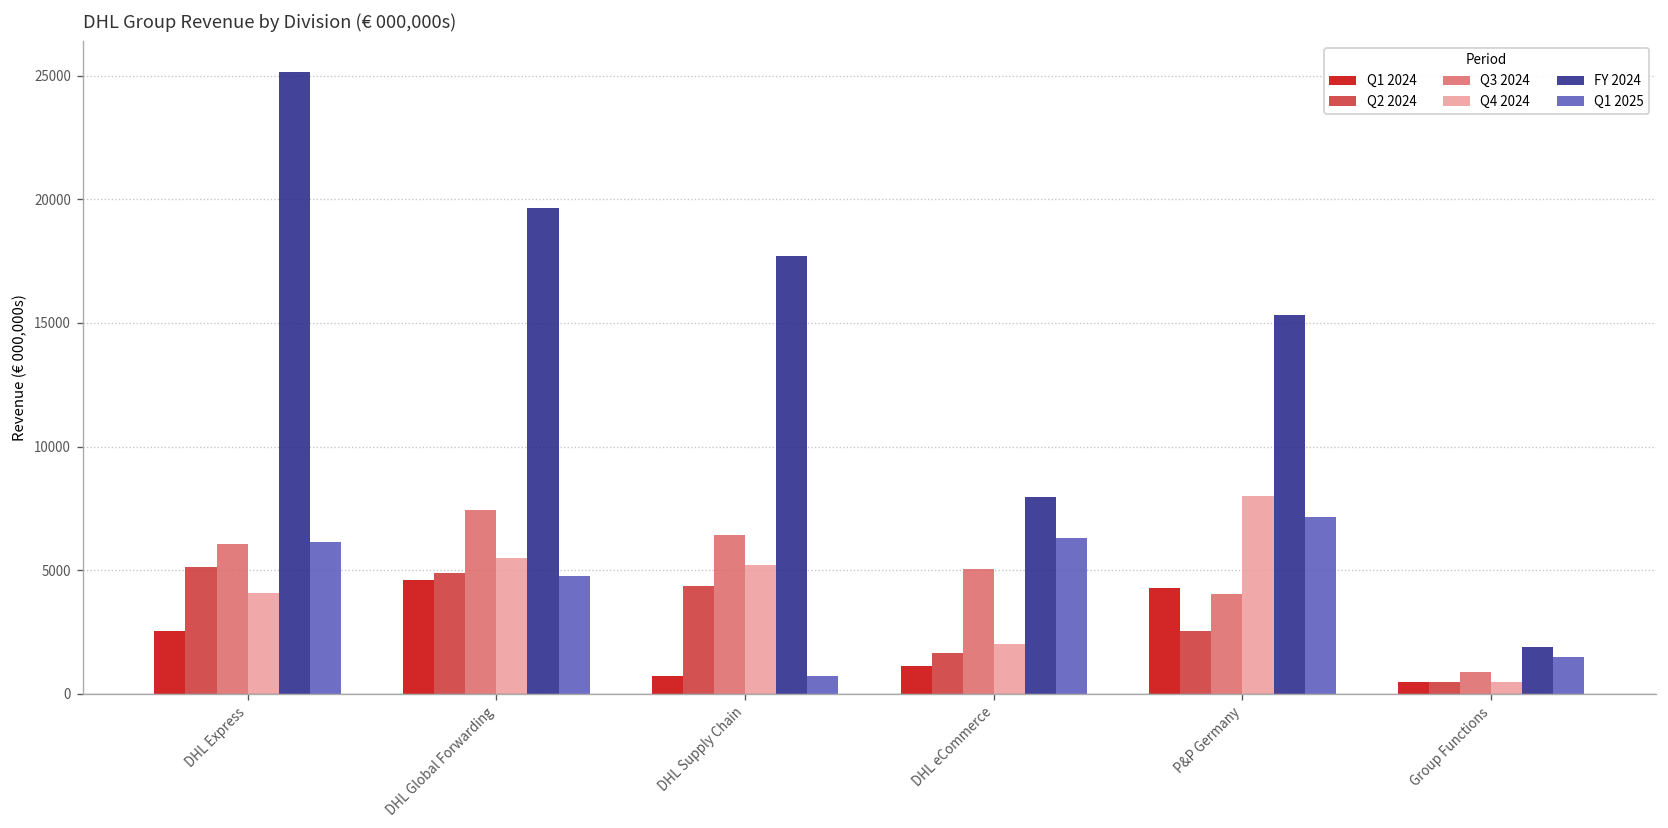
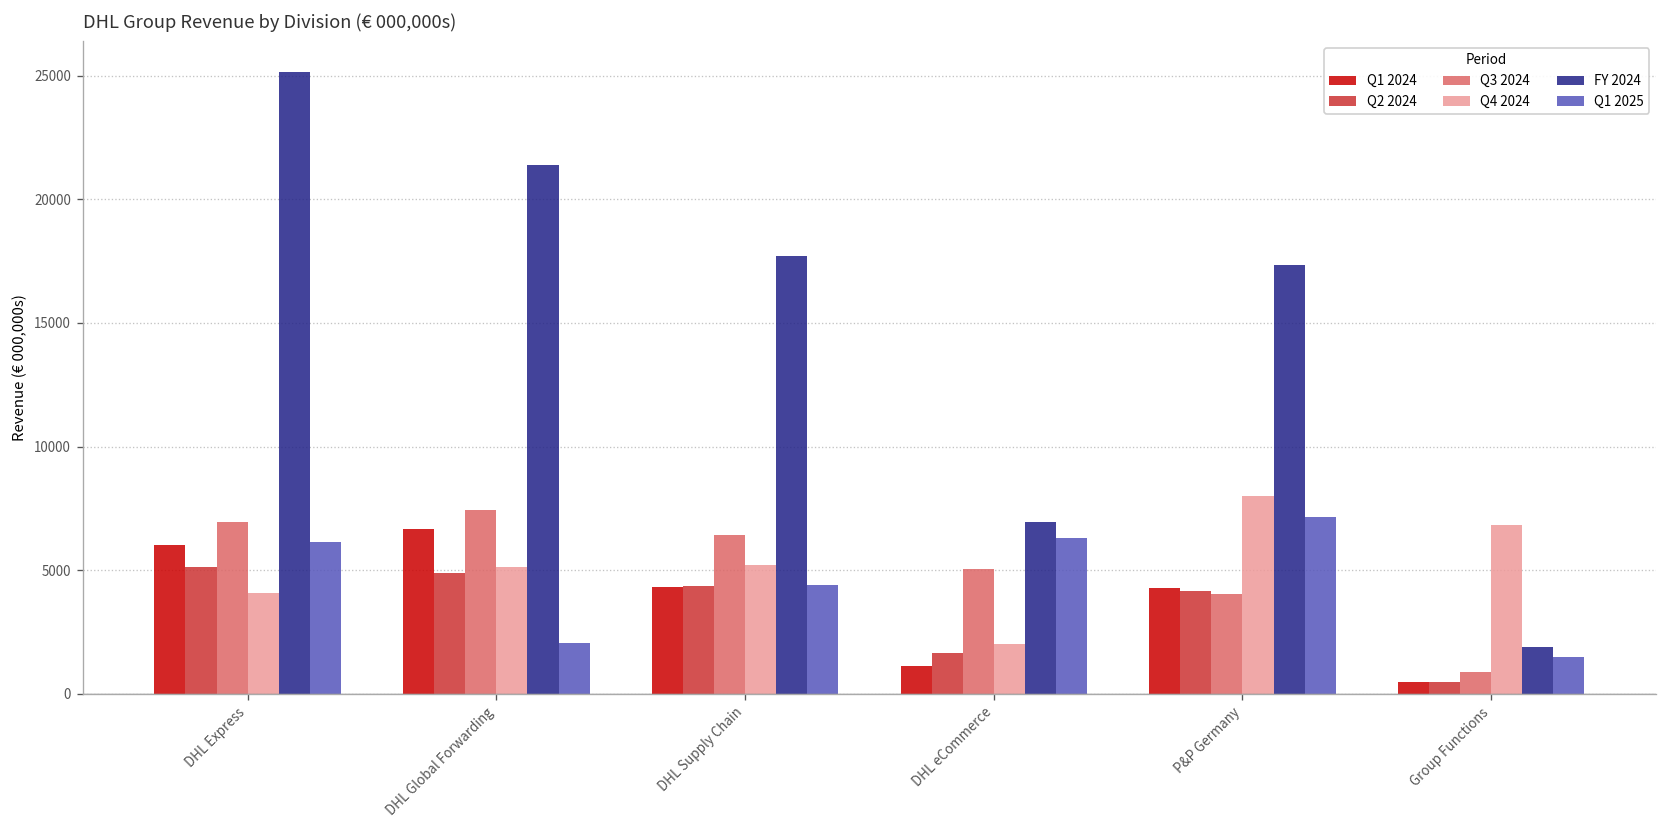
Q1 2024, DHL Express: 2500 -> 6000
Q3 2024, DHL Express: 6100 -> 6900
Q1 2024, DHL Global Forwarding: 4600 -> 6700
Q4 2024, DHL Global Forwarding: 5500 -> 5100
FY 2024, DHL Global Forwarding: 19600 -> 21400
Q1 2025, DHL Global Forwarding: 4800 -> 2100
Q1 2024, DHL Supply Chain: 700 -> 4300
Q1 2025, DHL Supply Chain: 700 -> 4400
FY 2024, DHL eCommerce: 8000 -> 7000
Q2 2024, P&P Germany: 2500 -> 4200
FY 2024, P&P Germany: 15300 -> 17300
Q4 2024, Group Functions: 500 -> 6800
